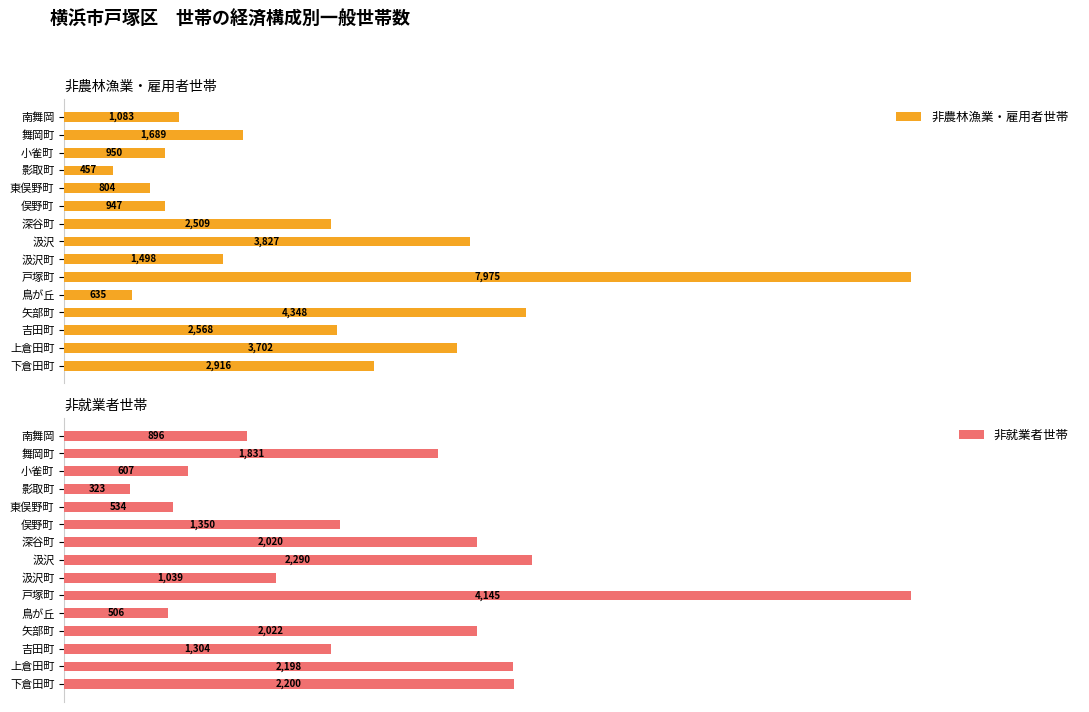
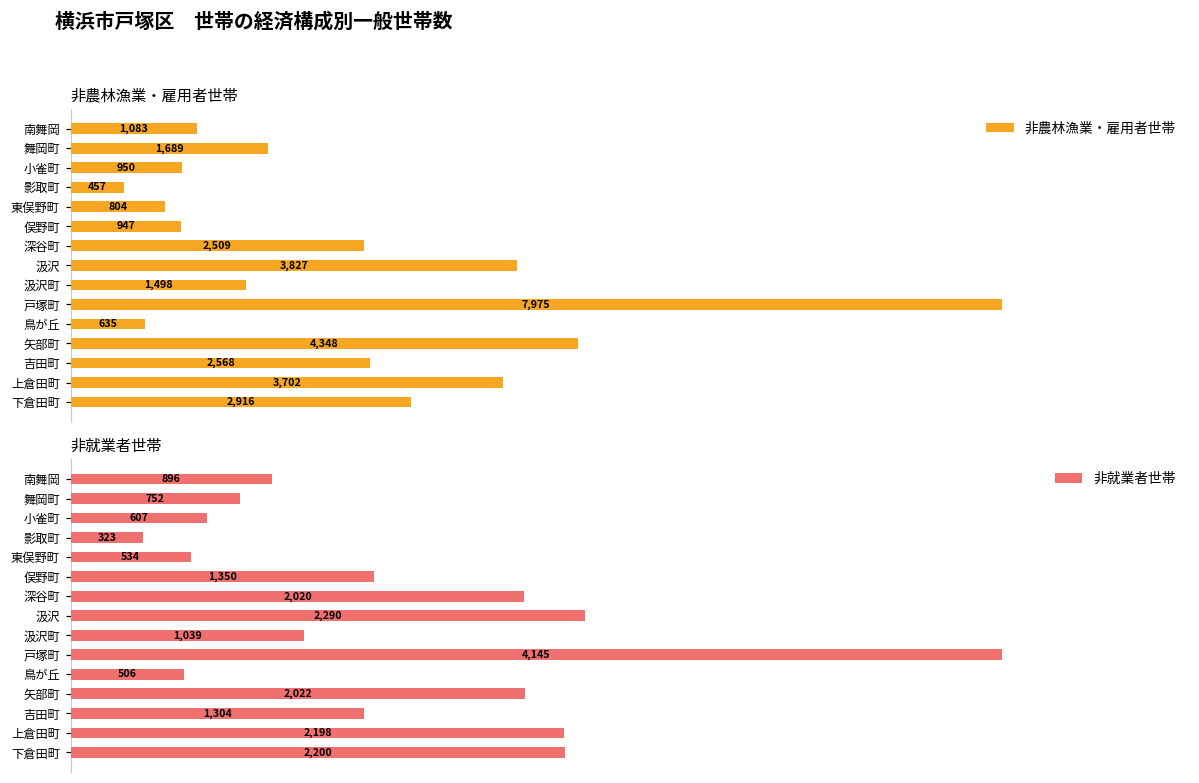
非就業者世帯, 舞岡町: 1,831 -> 752
